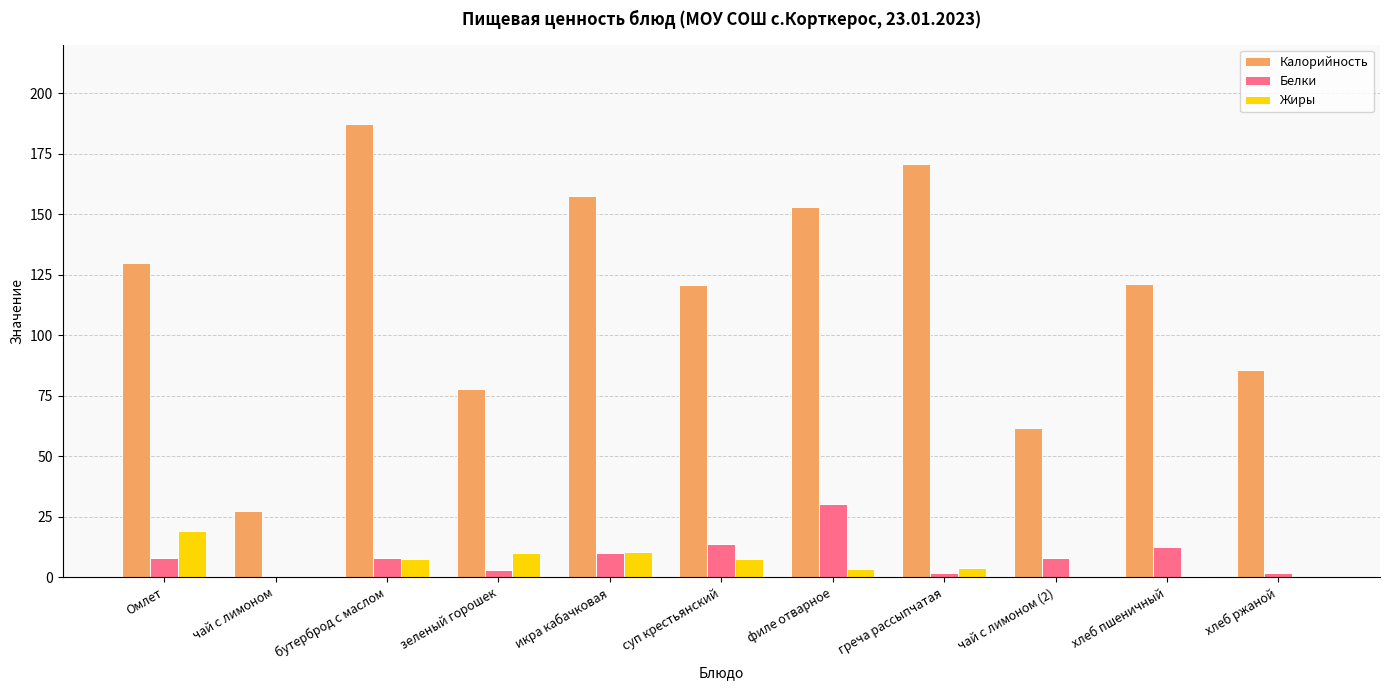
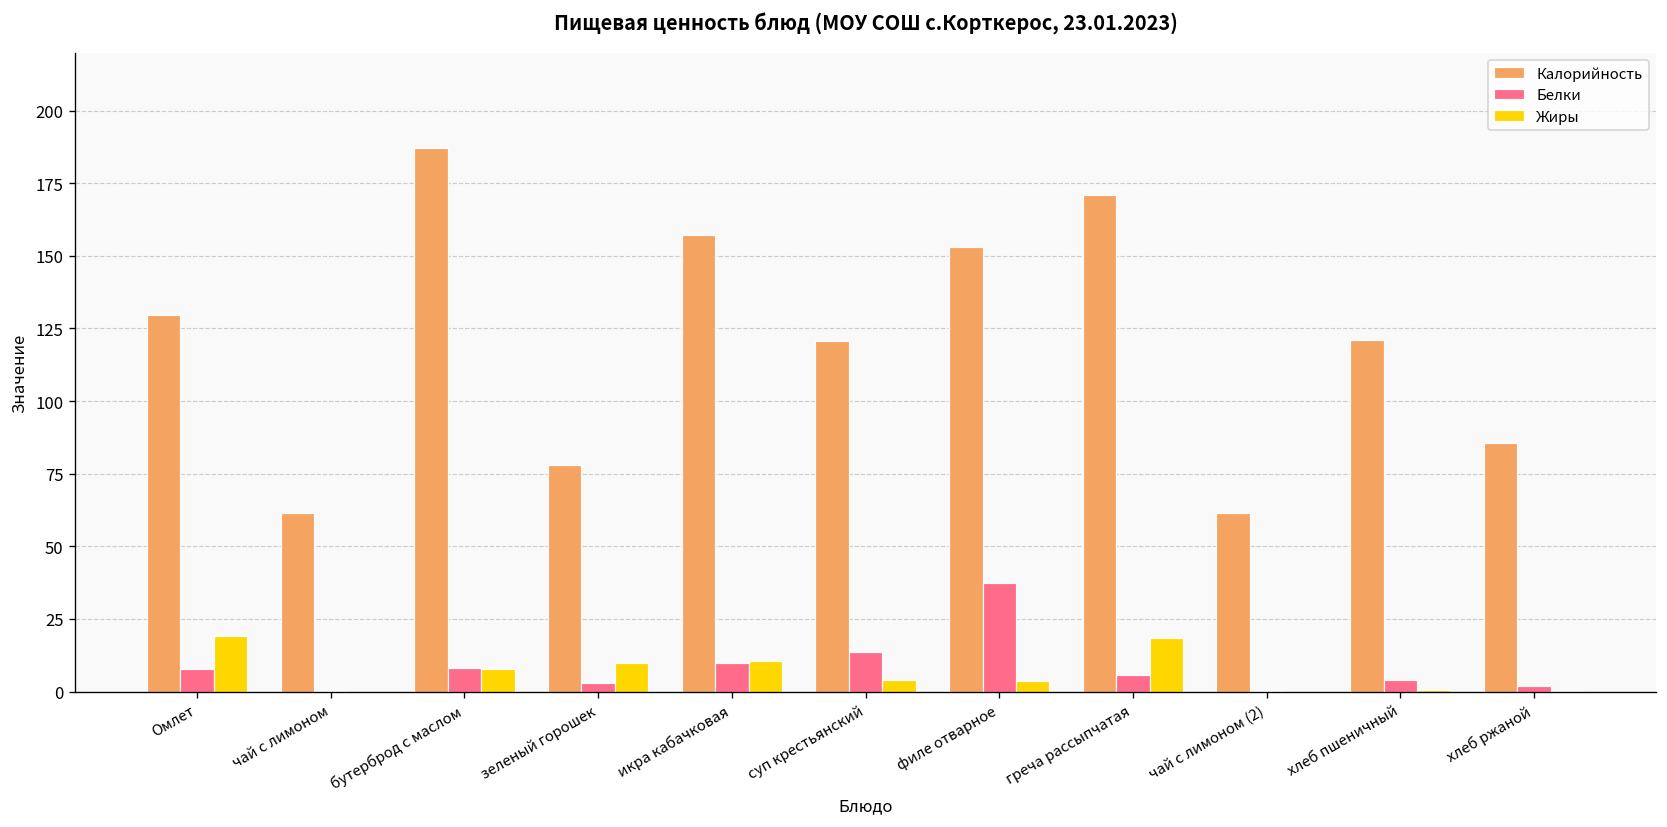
Калорийность, чай с лимоном: 27 -> 62
Жиры, суп крестьянский: 8 -> 4
Белки, филе отварное: 30 -> 38
Белки, греча рассыпчатая: 2 -> 6
Жиры, греча рассыпчатая: 4 -> 18
Белки, чай с лимоном (2): 8 -> 0
Белки, хлеб пшеничный: 13 -> 4
